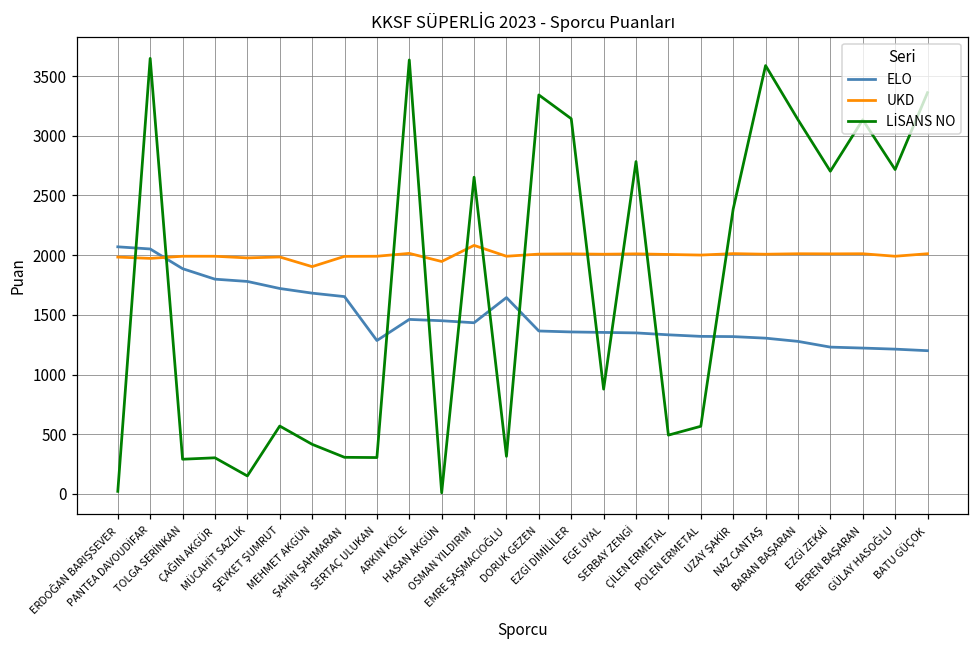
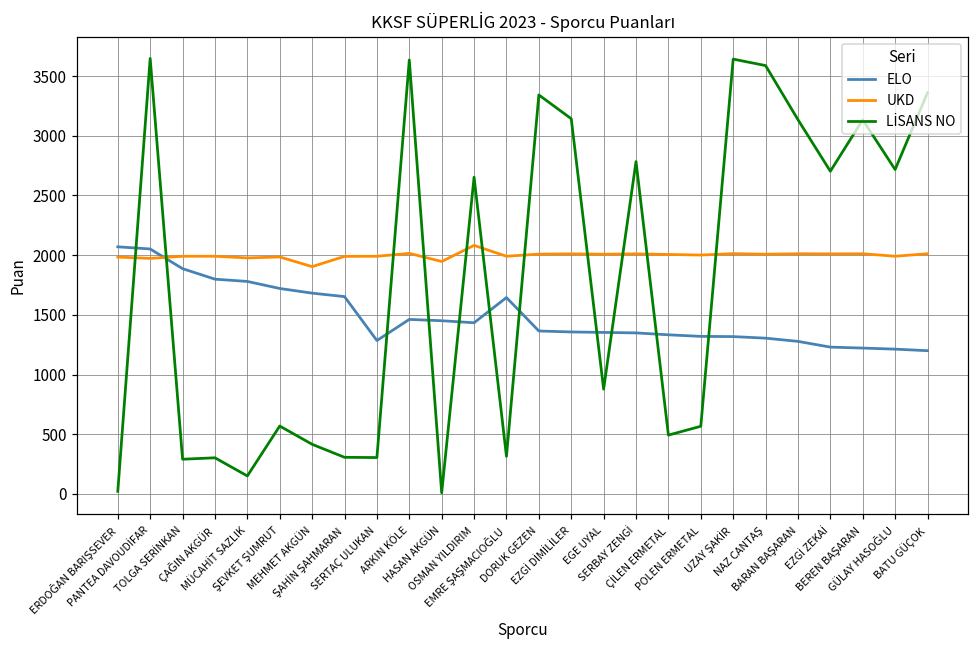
LİSANS NO, UZAY ŞAKİR: 2390 -> 3640
